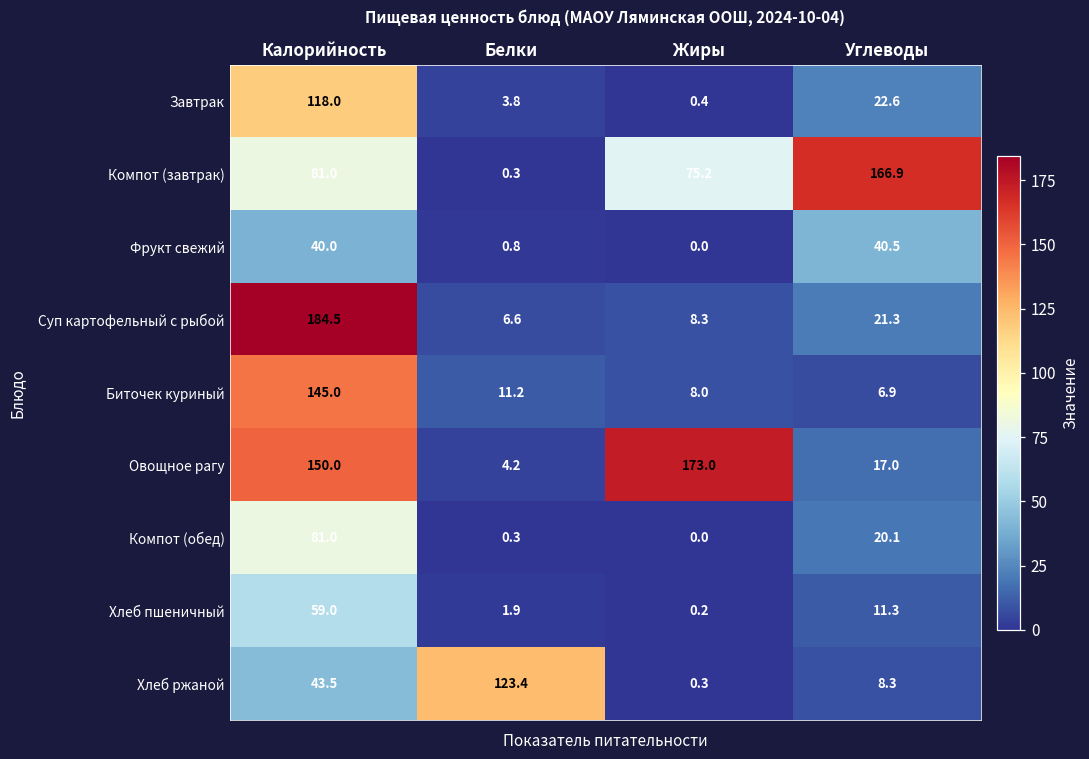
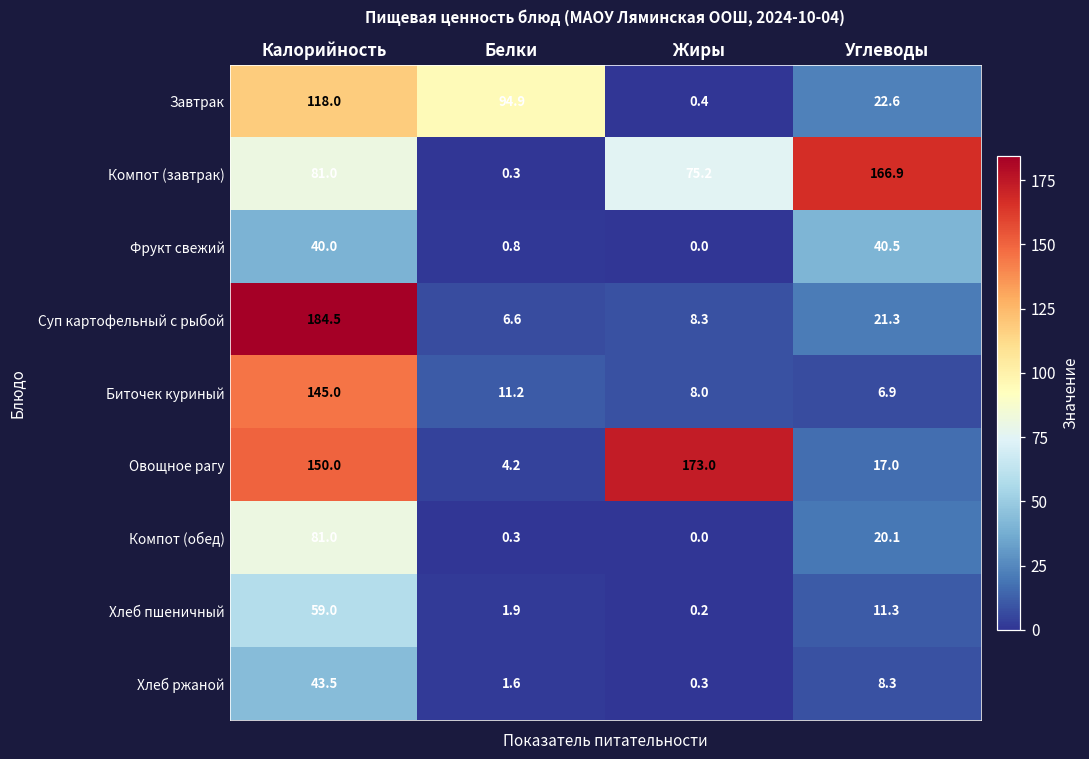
Завтрак, Белки: 3.8 -> 94.9
Хлеб ржаной, Белки: 123.4 -> 1.6
